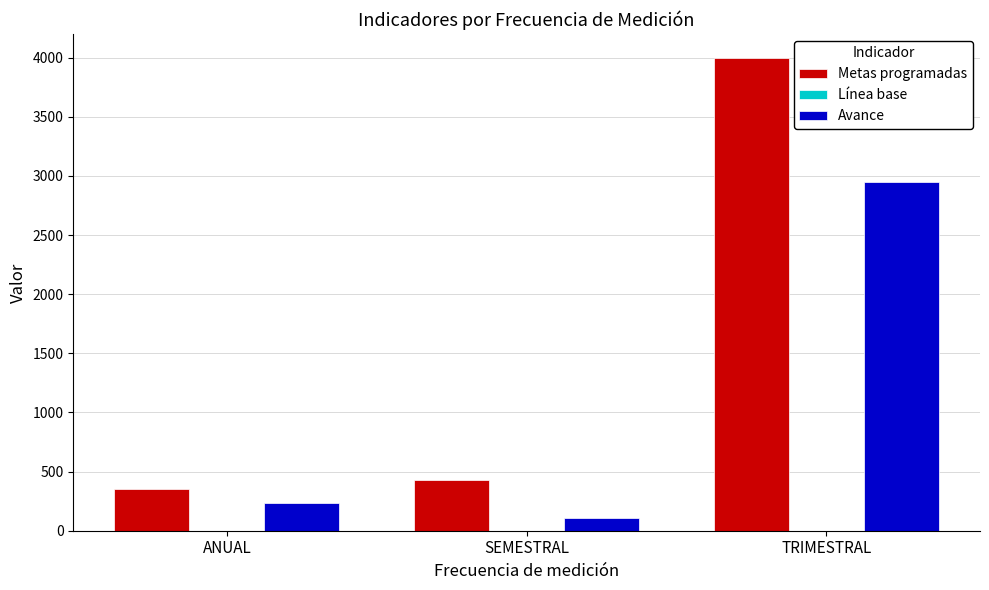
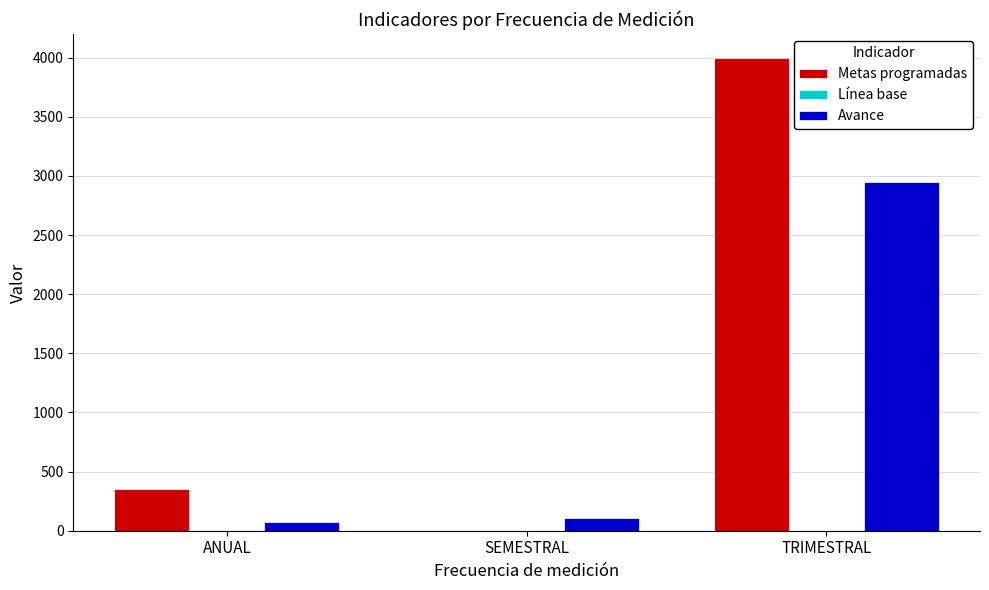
Avance, ANUAL: 240 -> 70
Metas programadas, SEMESTRAL: 430 -> 0
